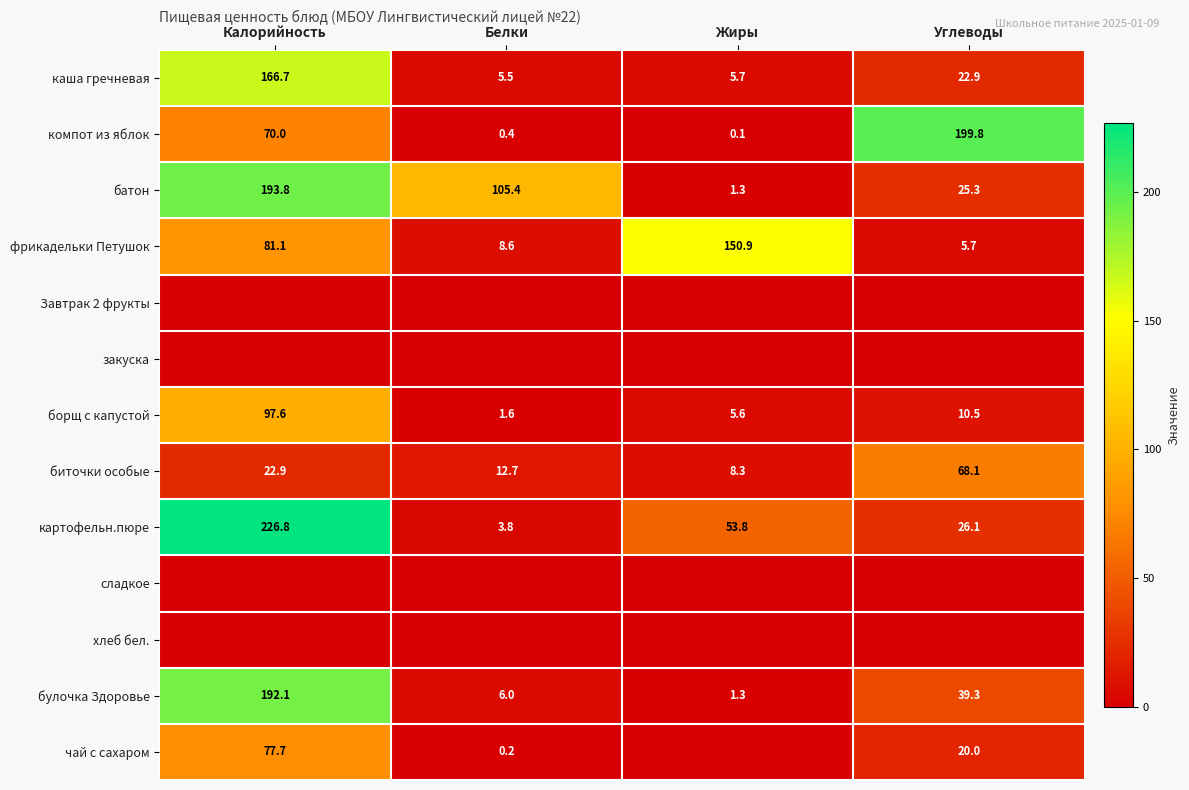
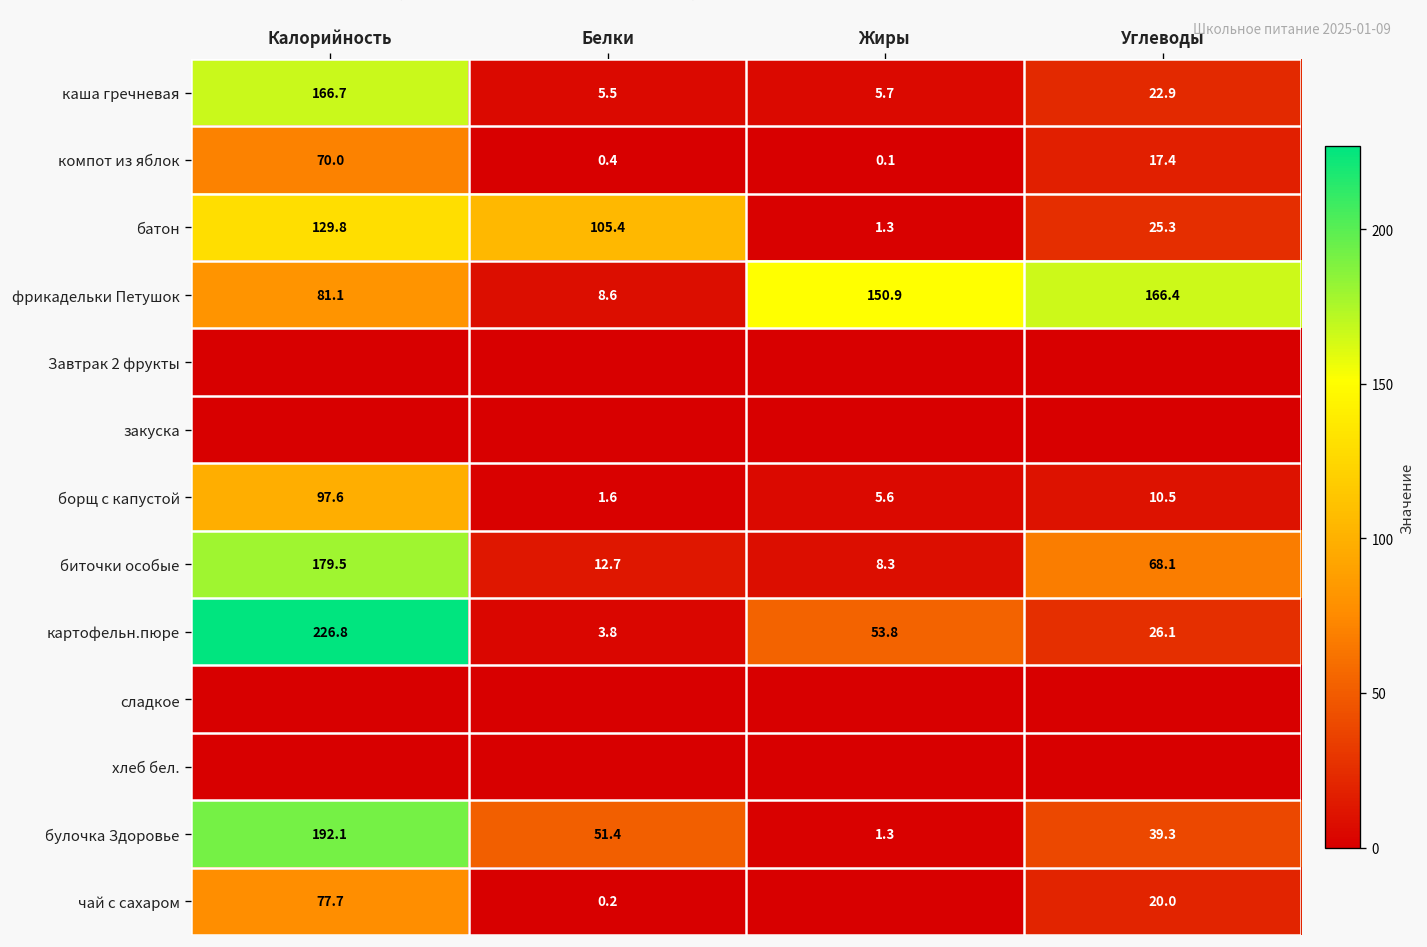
компот из яблок, Углеводы: 199.8 -> 17.4
батон, Калорийность: 193.8 -> 129.8
фрикадельки Петушок, Углеводы: 5.7 -> 166.4
биточки особые, Калорийность: 22.9 -> 179.5
булочка Здоровье, Белки: 6.0 -> 51.4
